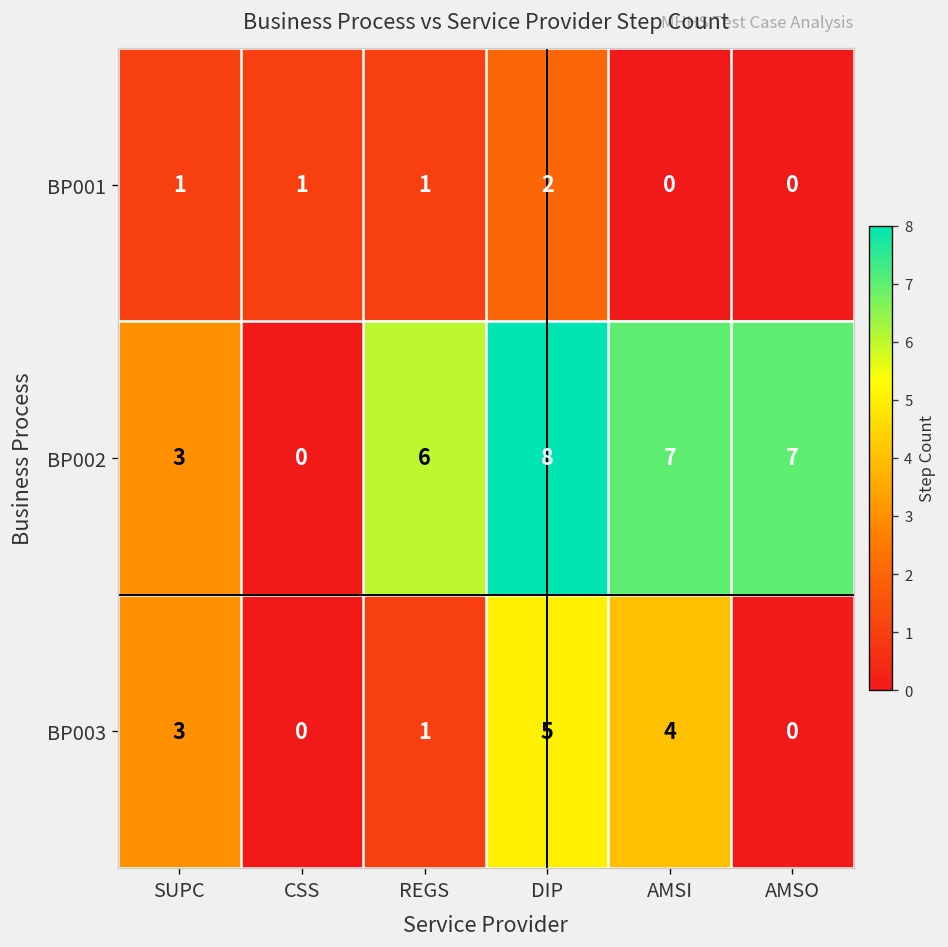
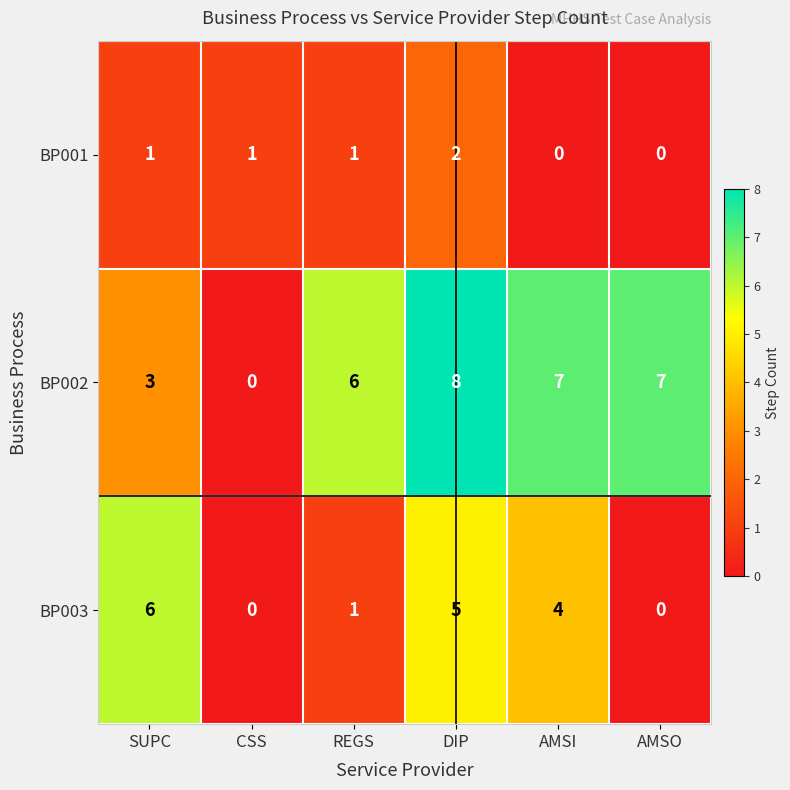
BP003, SUPC: 3 -> 6
